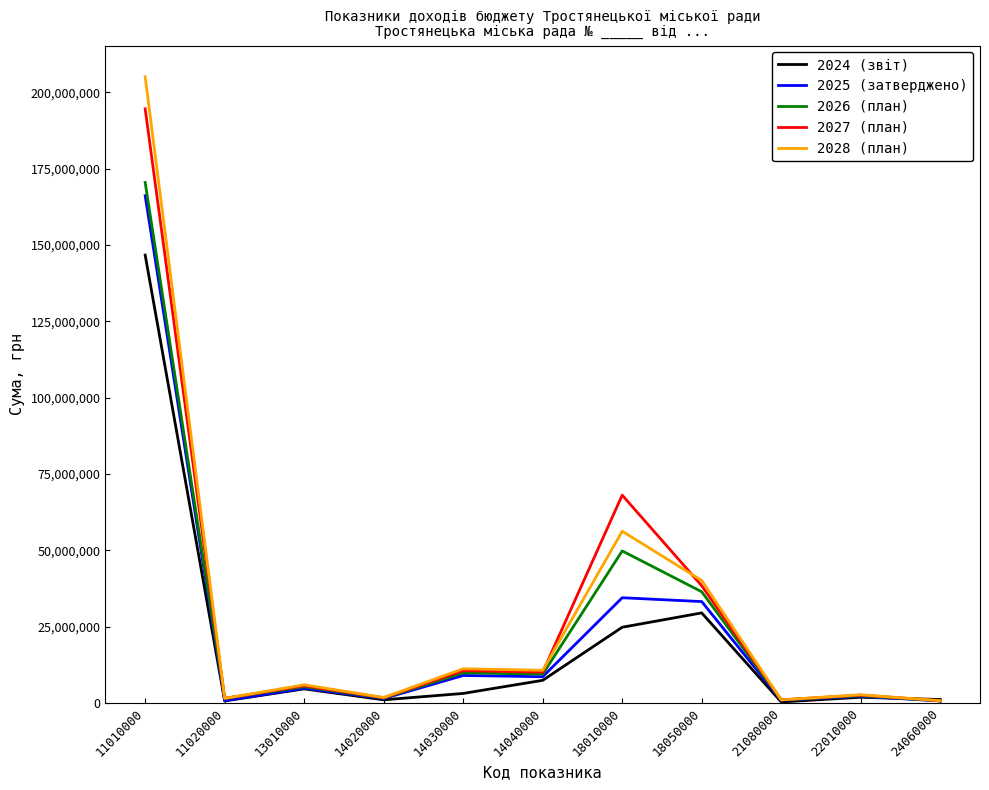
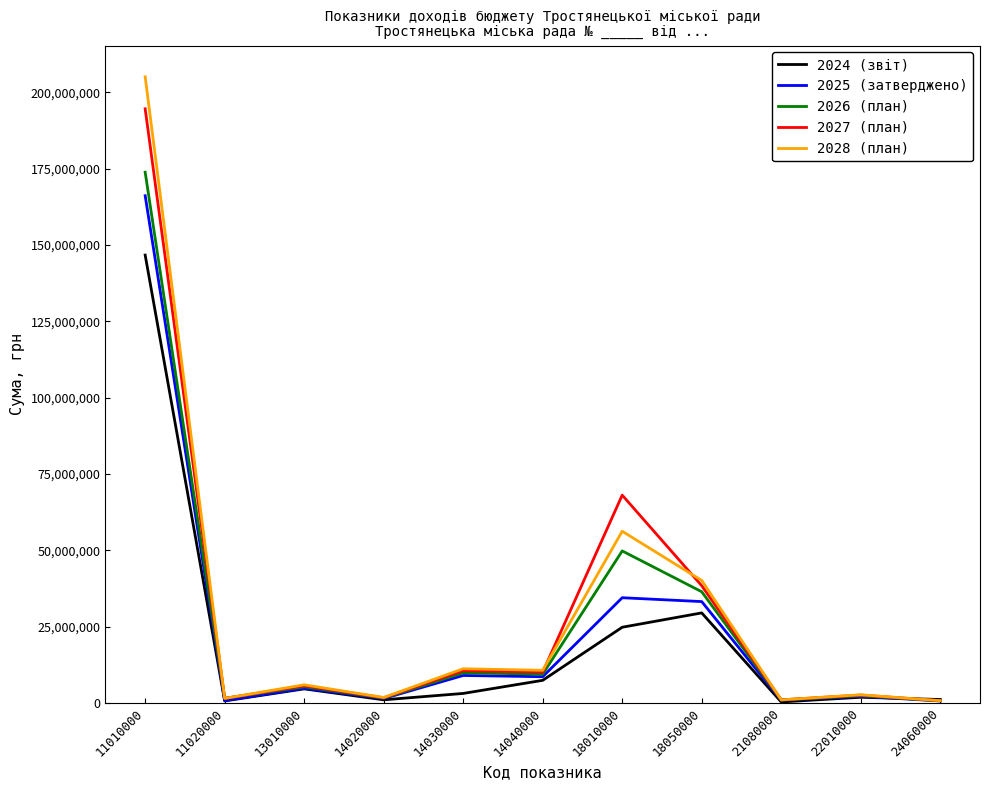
2026 (план), 11010000: 170,000,000 -> 174,000,000
